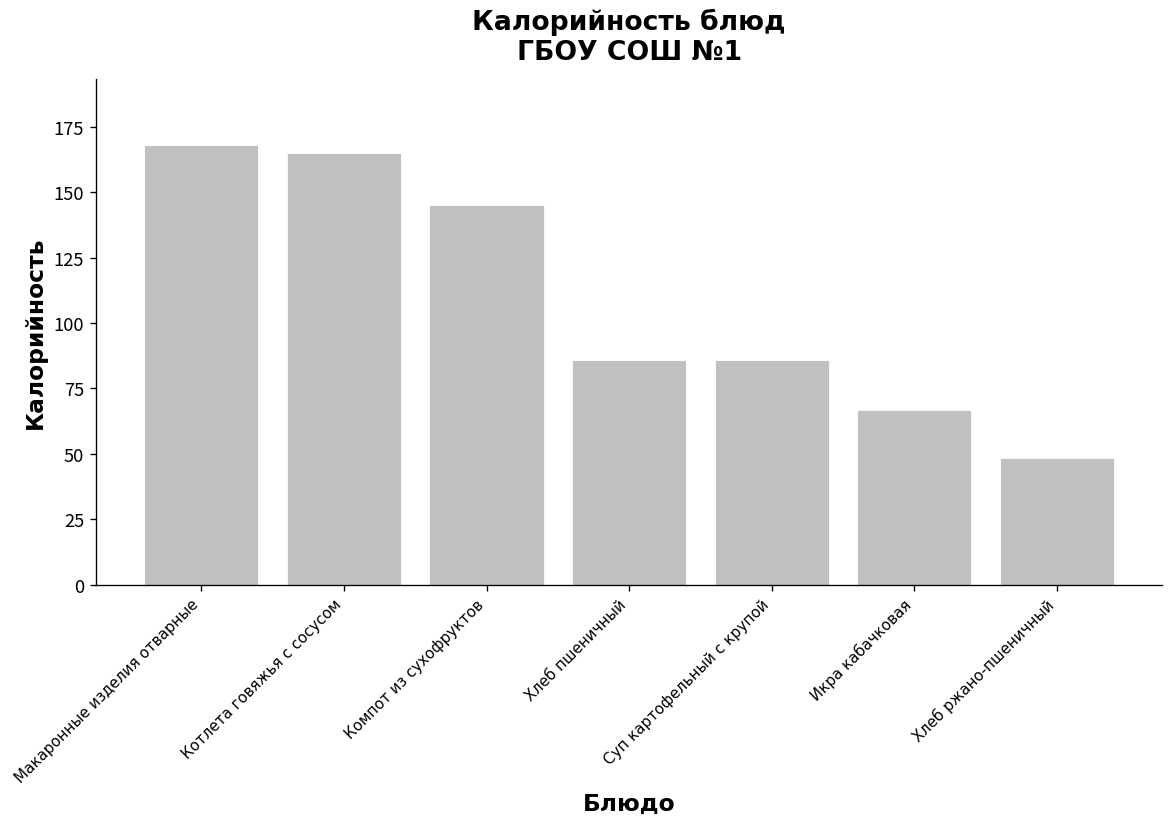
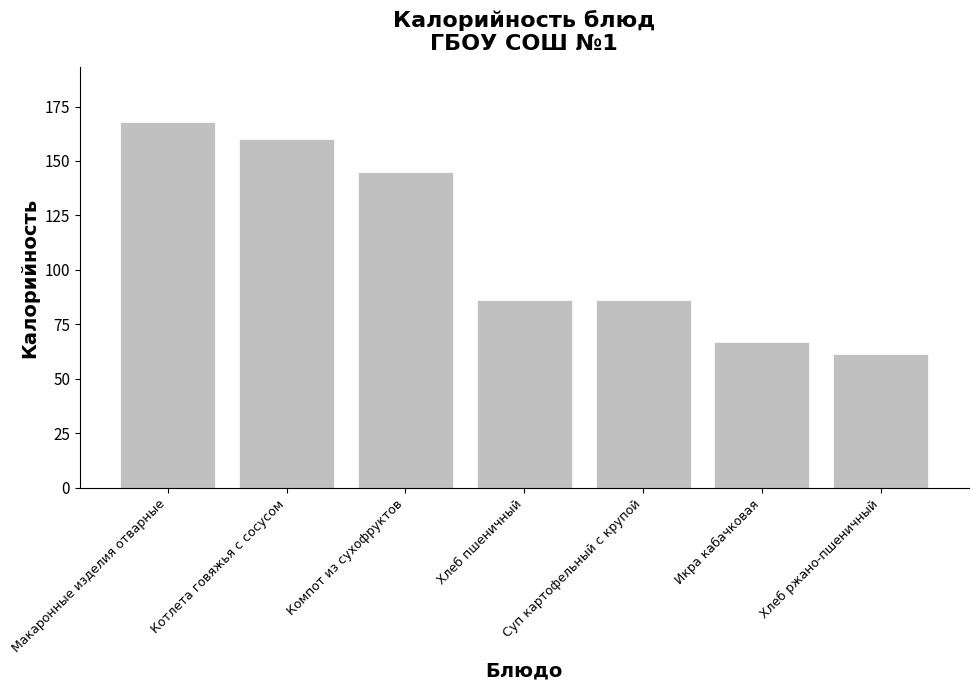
Котлета говяжья с сосусом: 165 -> 160
Хлеб ржано-пшеничный: 49 -> 62
